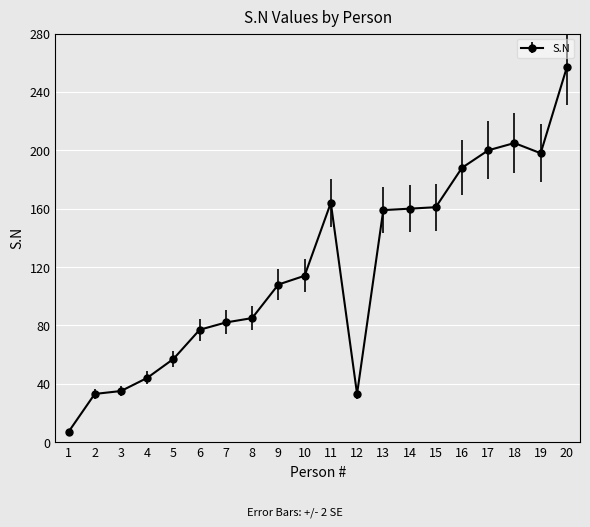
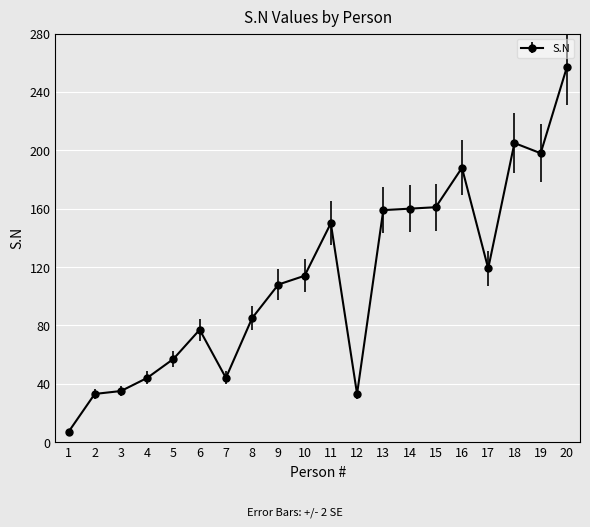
7: 82 -> 44
11: 164 -> 150
17: 200 -> 119
